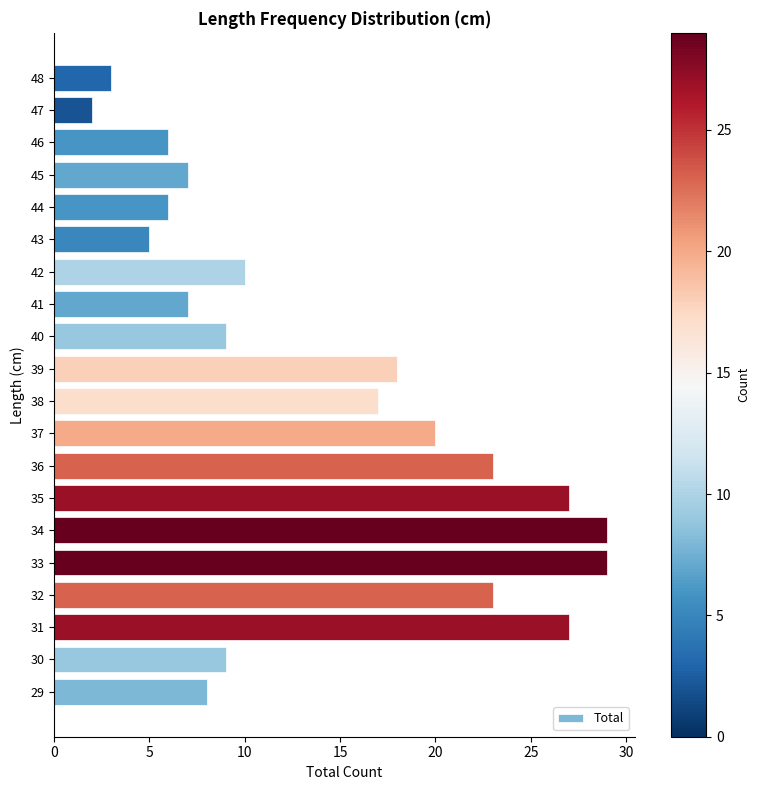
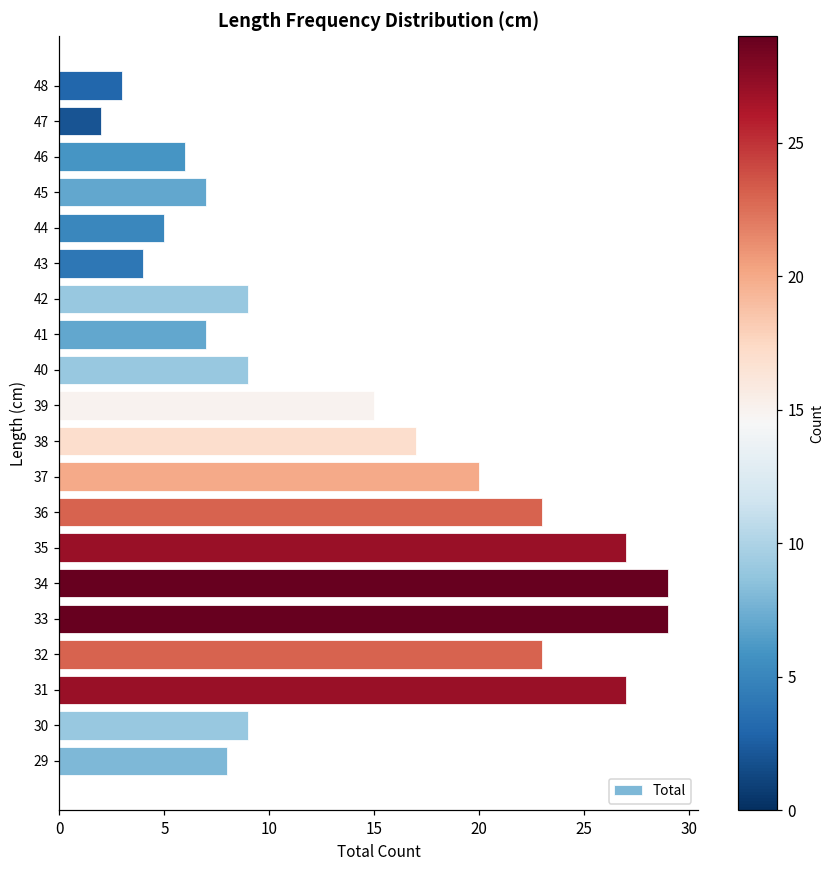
44: 6 -> 5
43: 5 -> 4
42: 10 -> 9
39: 18 -> 15
